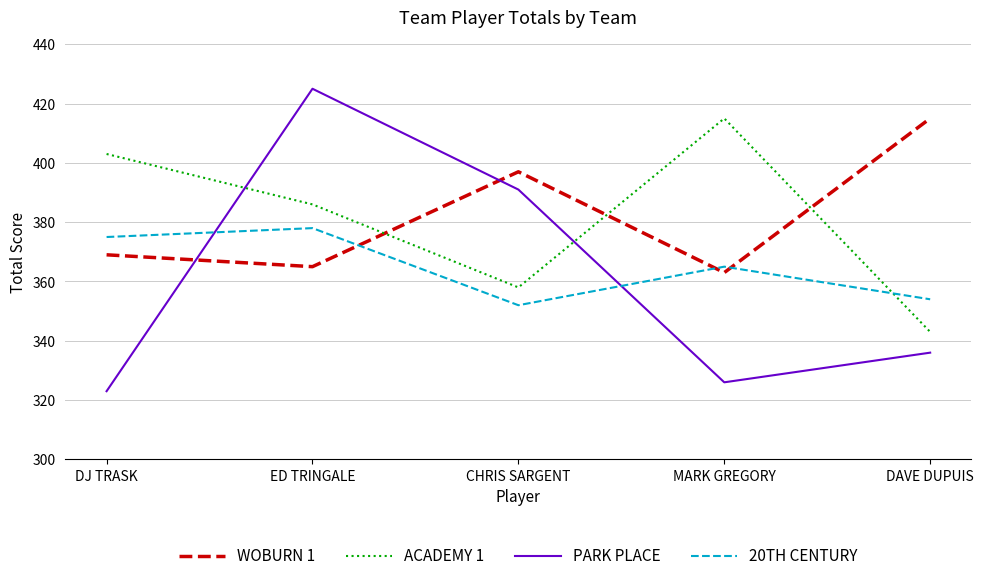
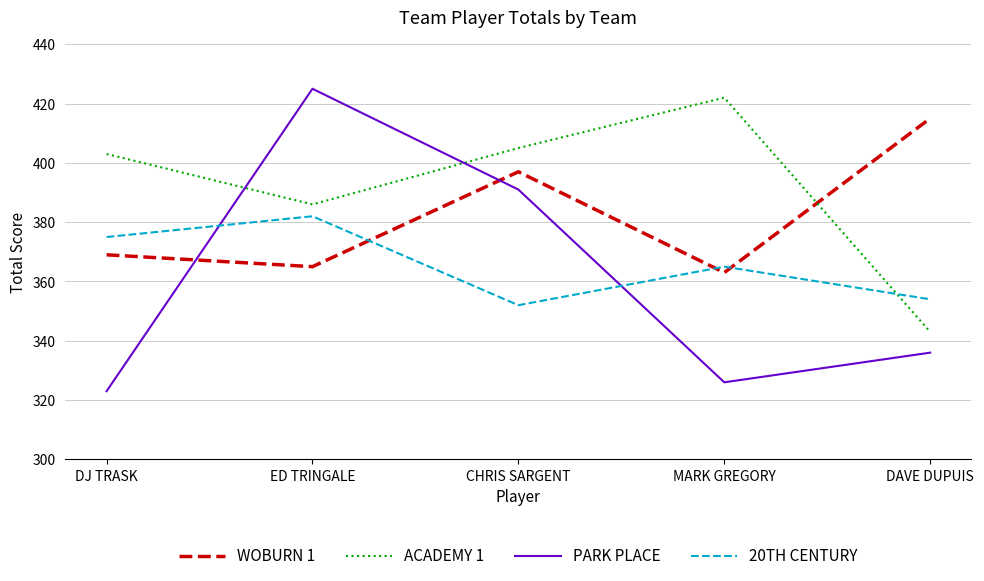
20TH CENTURY, ED TRINGALE: 378 -> 382
ACADEMY 1, CHRIS SARGENT: 358 -> 405
ACADEMY 1, MARK GREGORY: 415 -> 422
